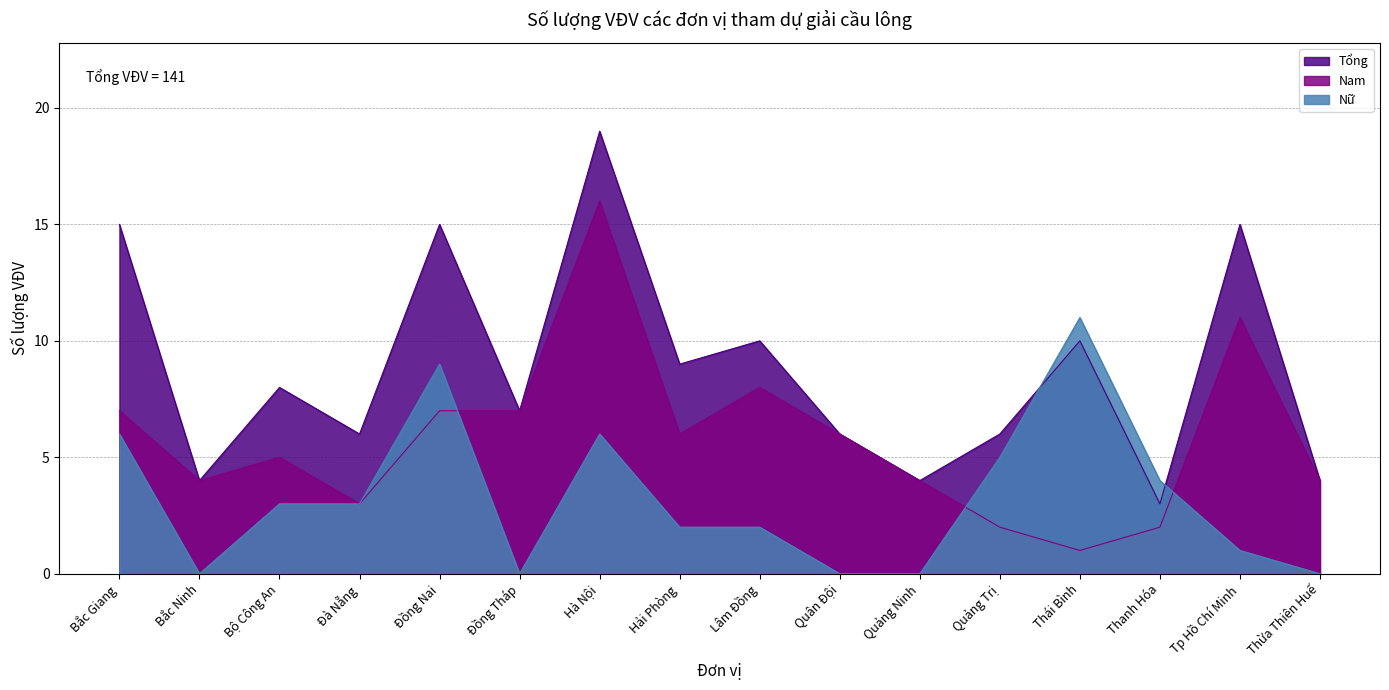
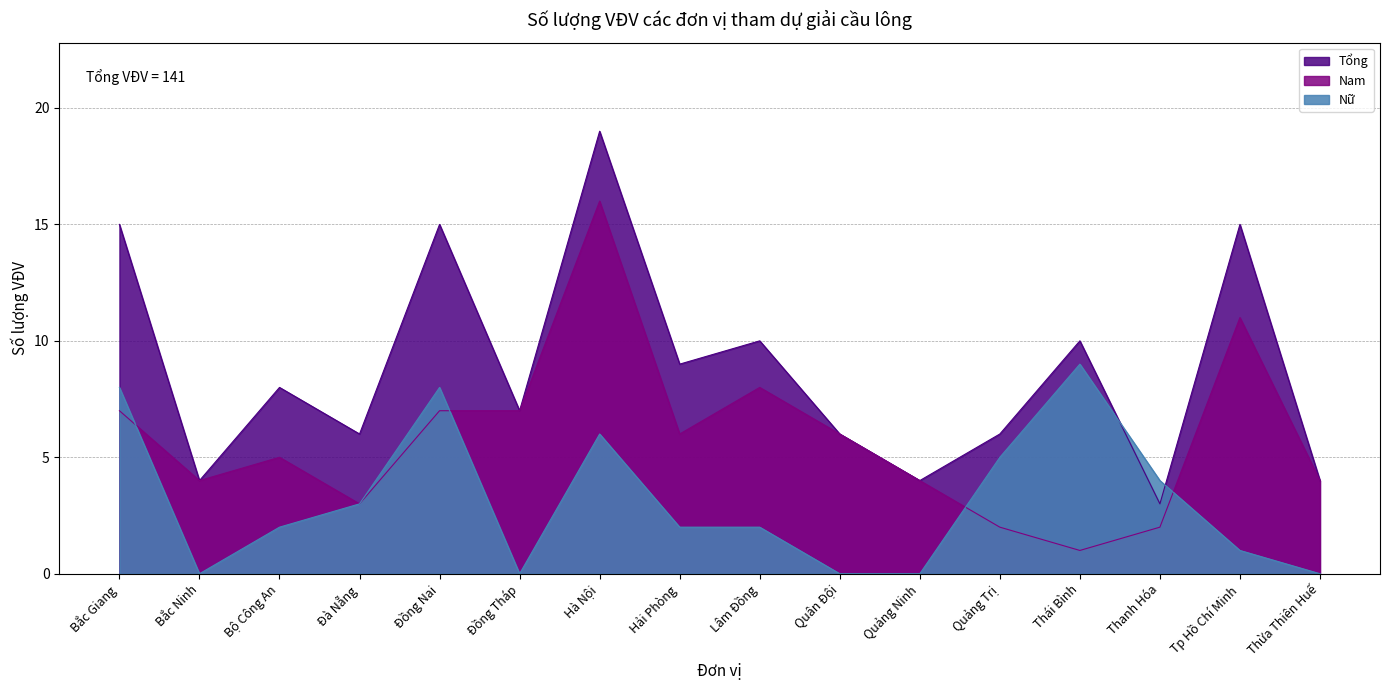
Nữ, Bắc Giang: 6 -> 8
Nữ, Bộ Công An: 3 -> 2
Nữ, Đồng Nai: 9 -> 8
Nữ, Thái Bình: 11 -> 9
